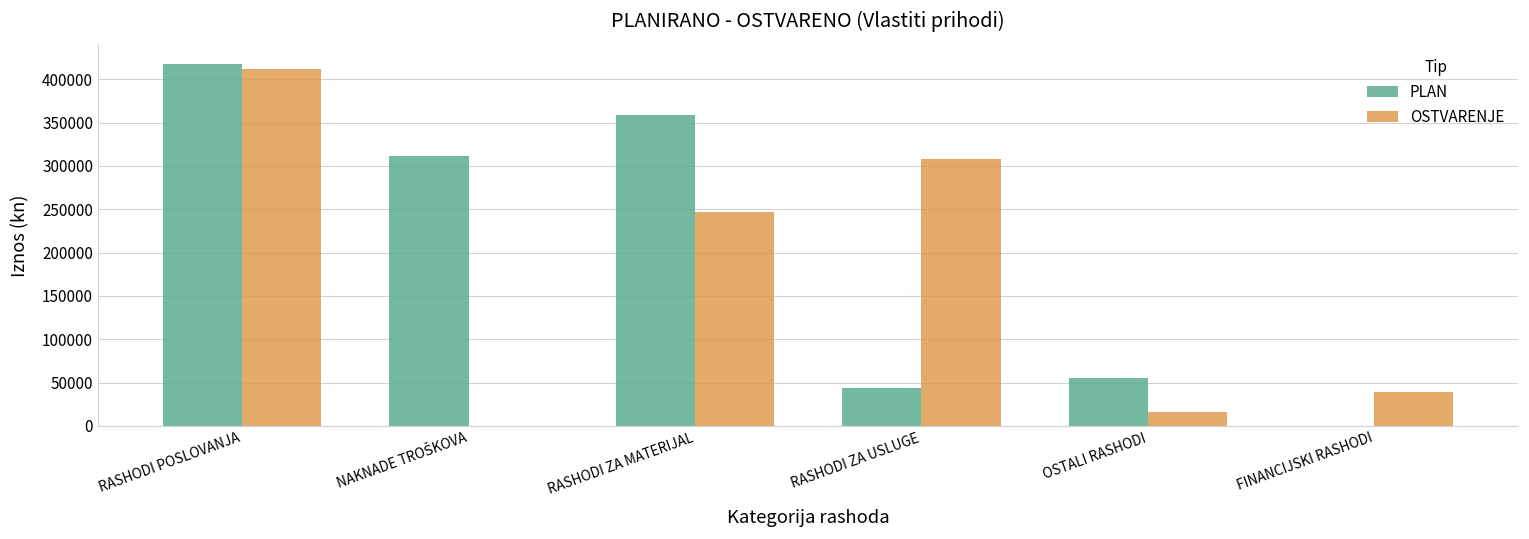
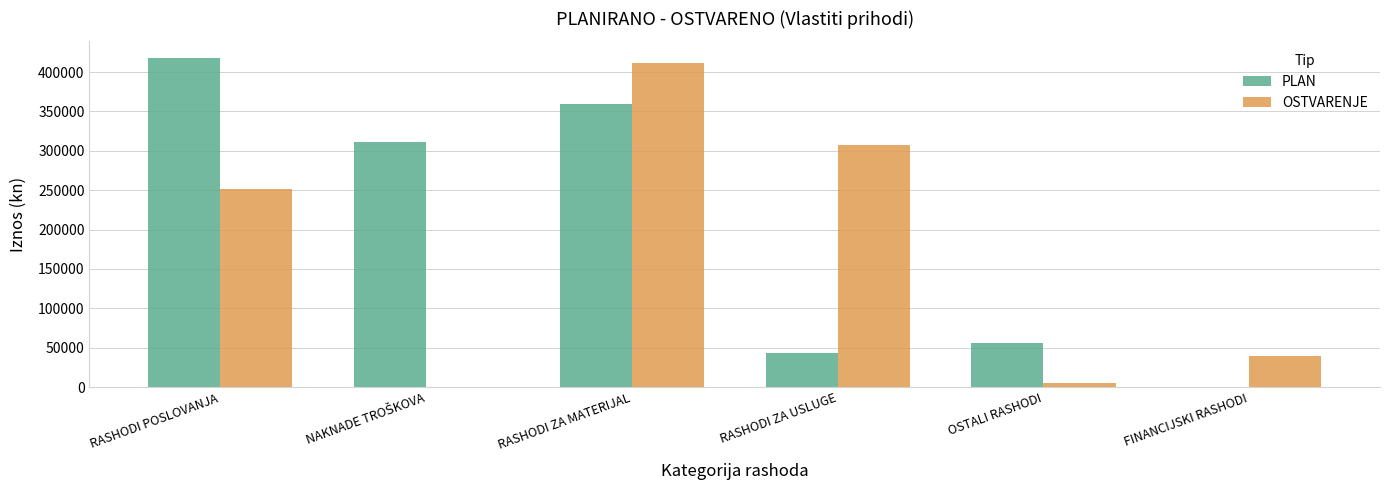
OSTVARENJE, RASHODI POSLOVANJA: 410000 -> 250000
OSTVARENJE, RASHODI ZA MATERIJAL: 250000 -> 410000
OSTVARENJE, OSTALI RASHODI: 20000 -> 10000
